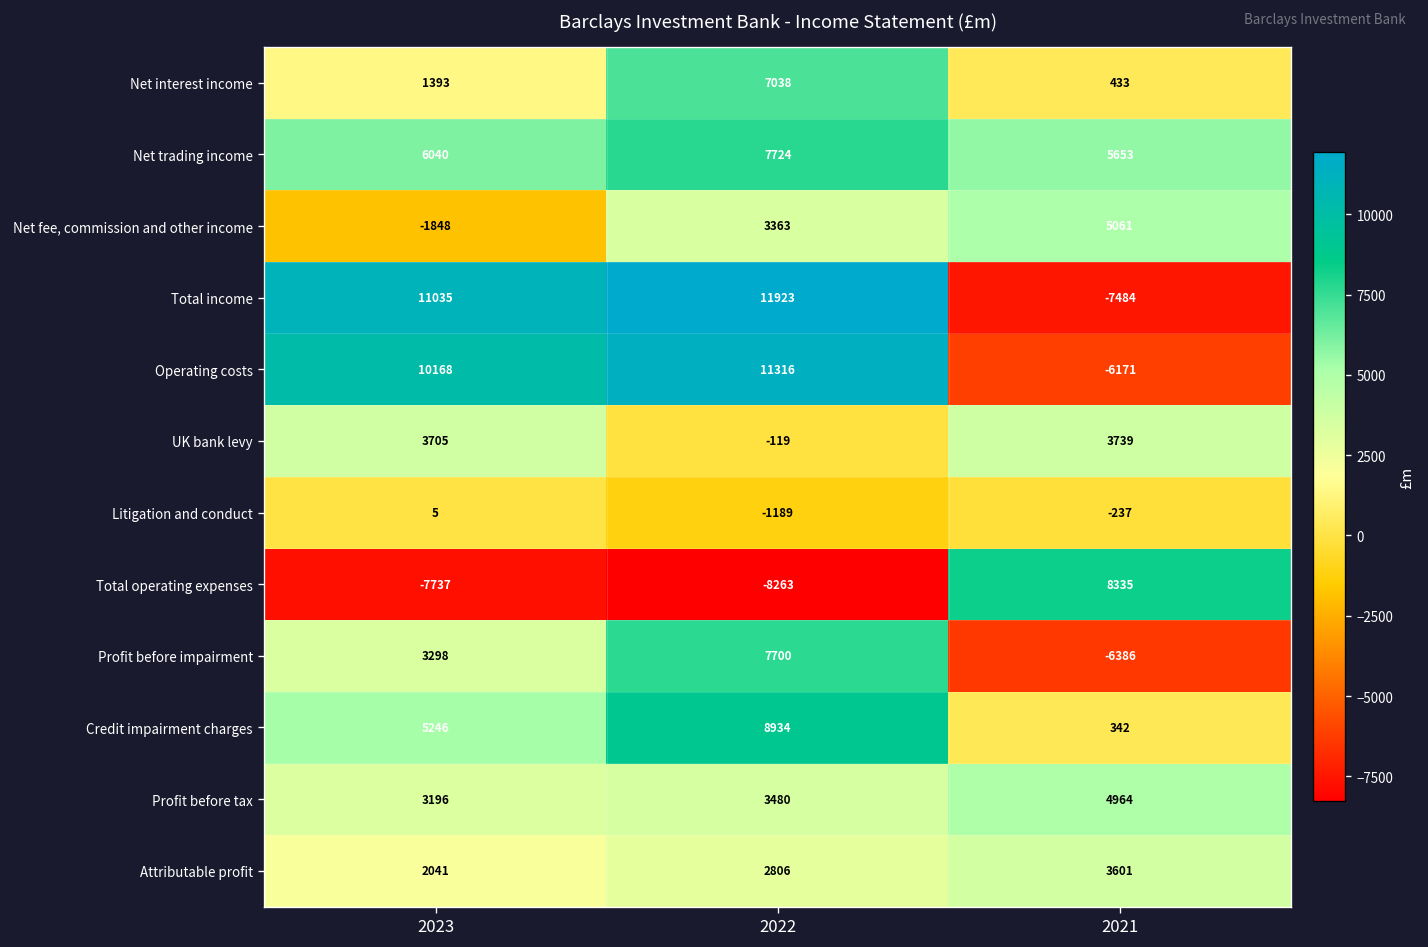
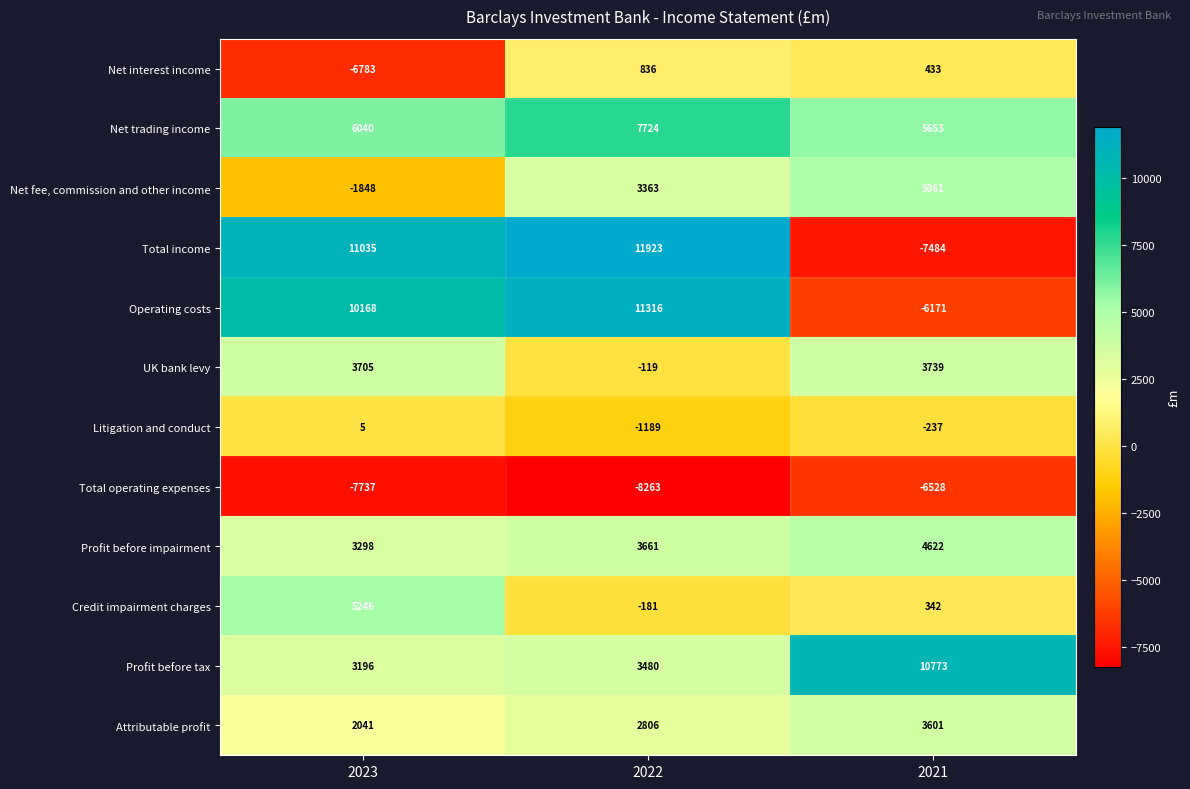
Net interest income, 2023: 1393 -> -6783
Net interest income, 2022: 7038 -> 836
Total operating expenses, 2021: 8335 -> -6528
Profit before impairment, 2022: 7700 -> 3661
Profit before impairment, 2021: -6386 -> 4622
Credit impairment charges, 2022: 8934 -> -181
Profit before tax, 2021: 4964 -> 10773
